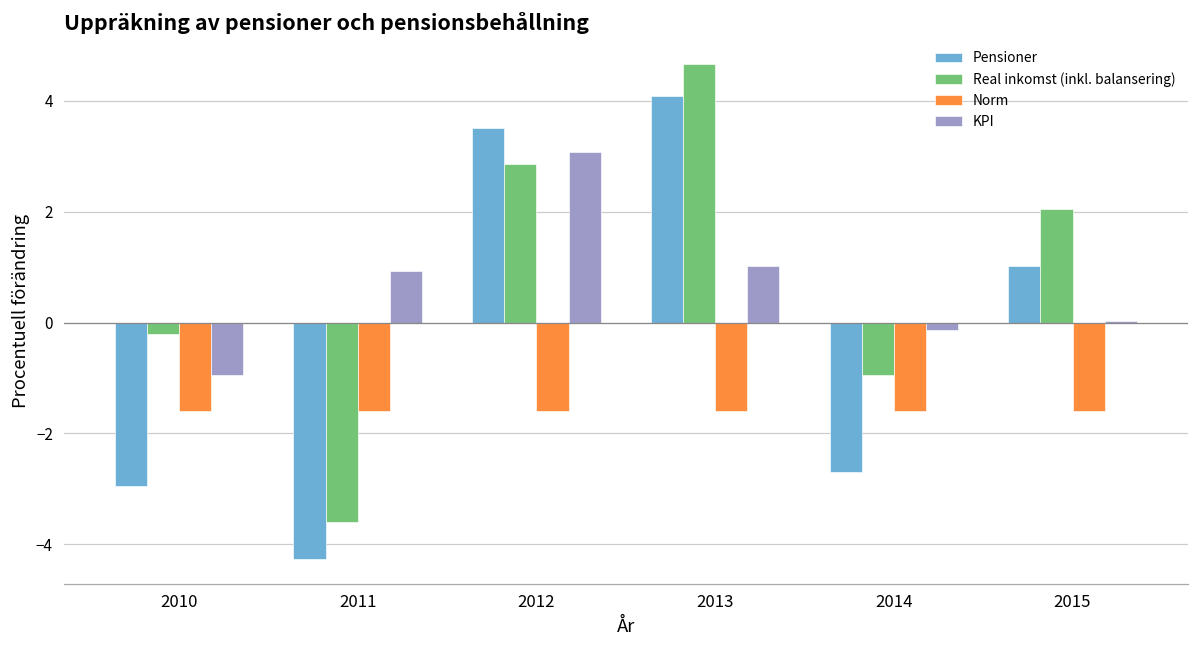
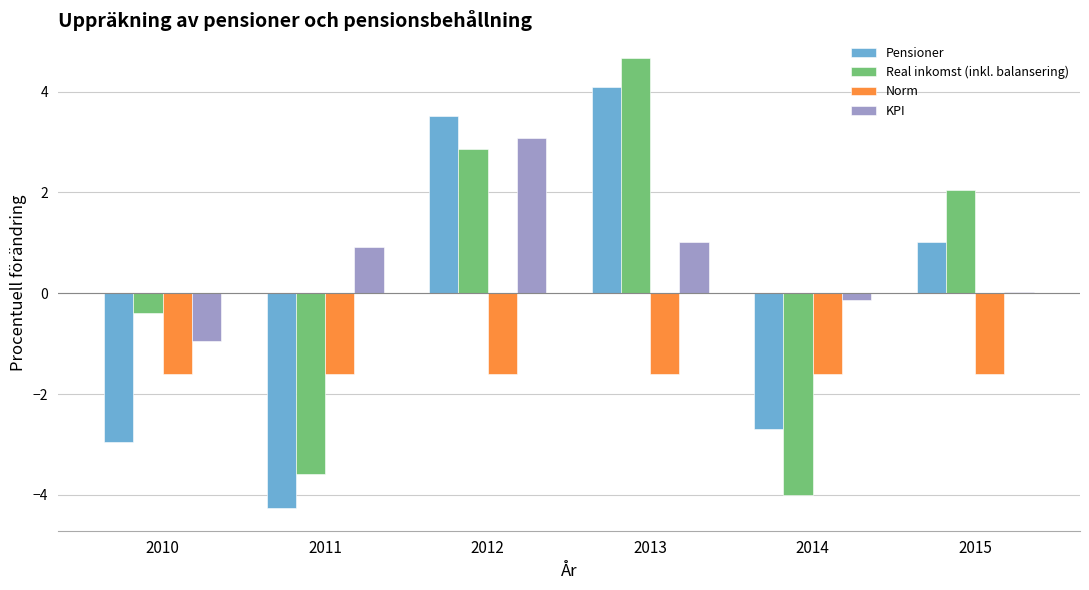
Real inkomst (inkl. balansering), 2010: -0.2 -> -0.4
Real inkomst (inkl. balansering), 2014: -1.0 -> -4.0
